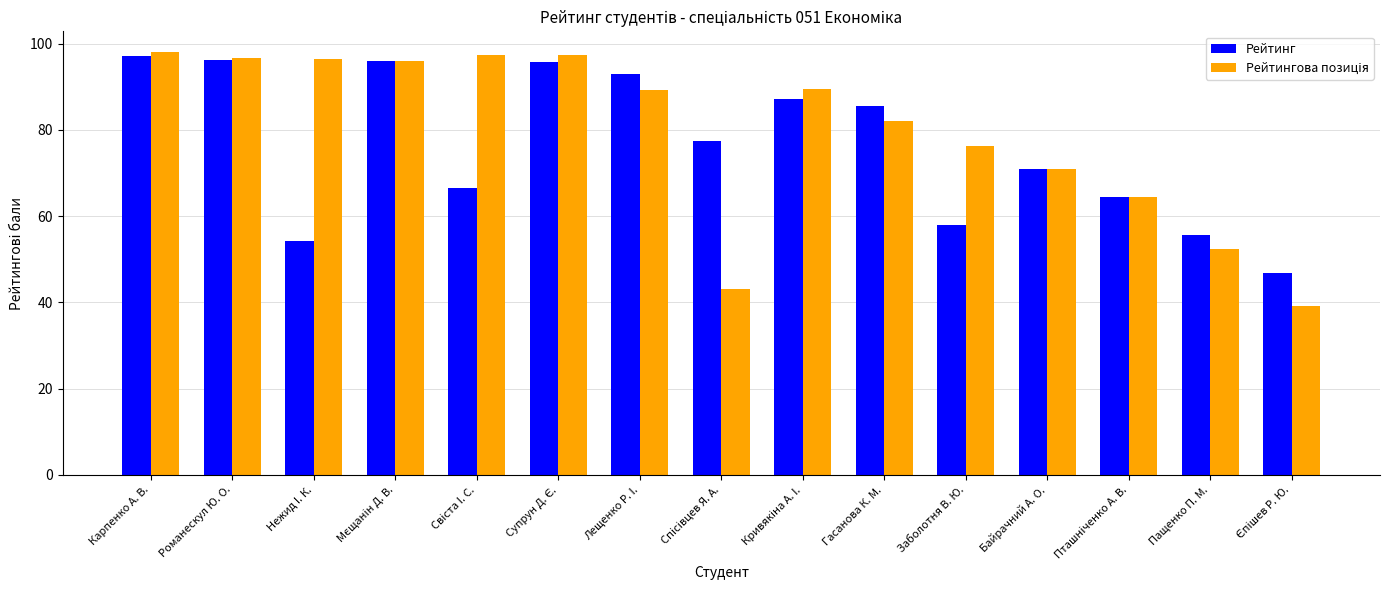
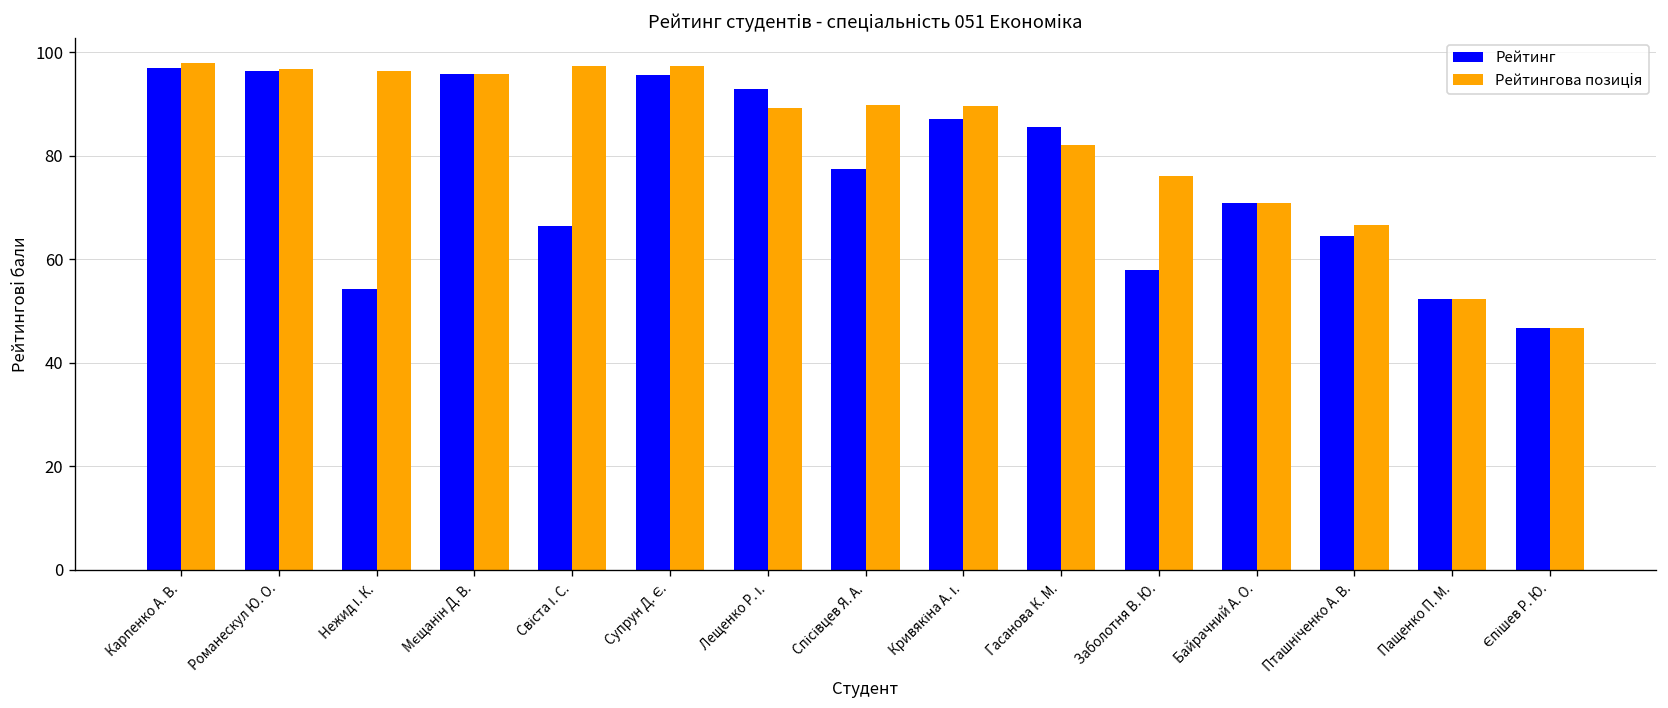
Рейтингова позиція, Спісівцев Я. А.: 43 -> 90
Рейтингова позиція, Пташніченко А. В.: 64 -> 67
Рейтинг, Пащенко П. М.: 56 -> 52
Рейтингова позиція, Єпішев Р. Ю.: 39 -> 47
